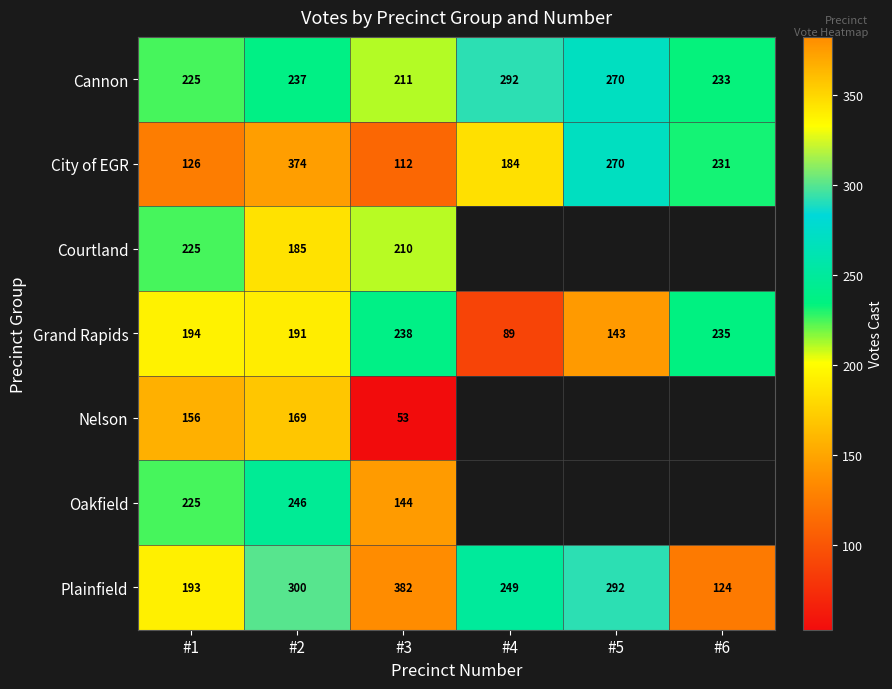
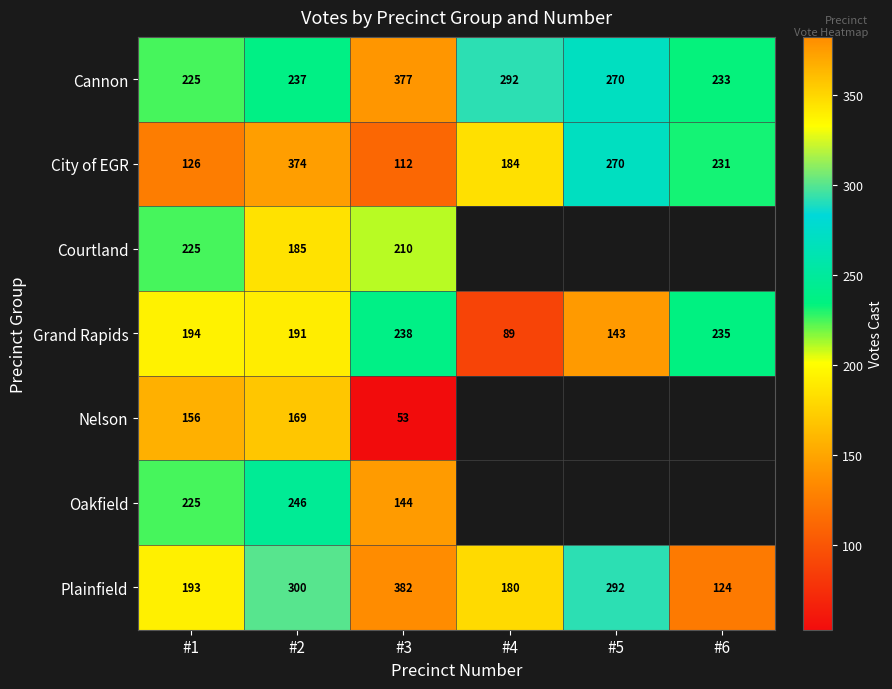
Cannon, #3: 211 -> 377
Plainfield, #4: 249 -> 180
